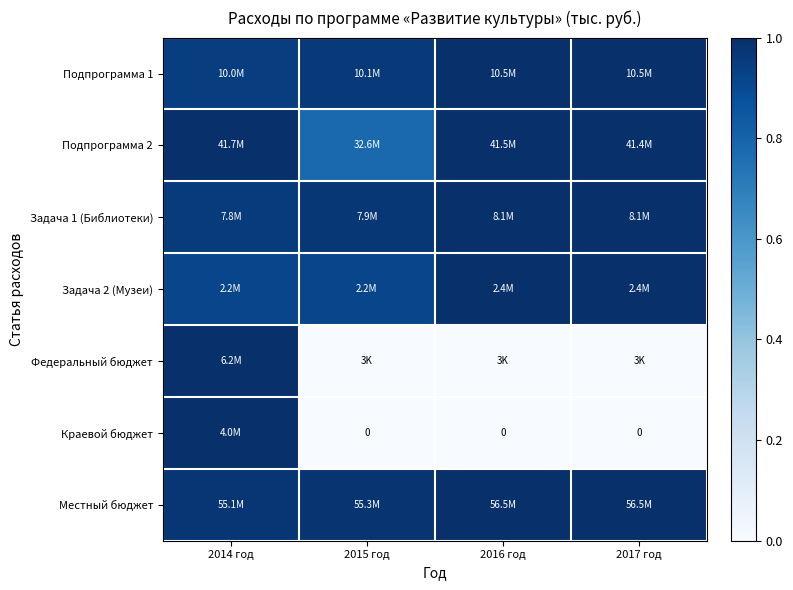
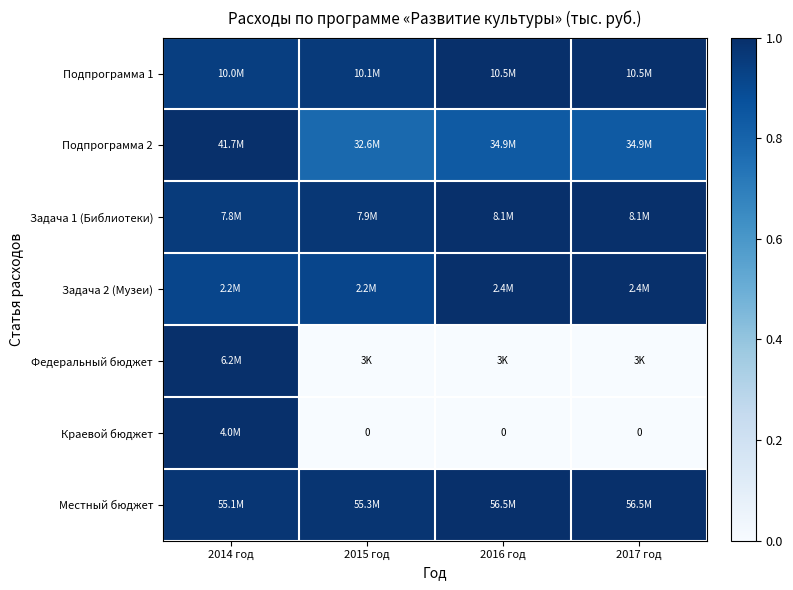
Подпрограмма 2, 2016 год: 41.5M -> 34.9M
Подпрограмма 2, 2017 год: 41.4M -> 34.9M
